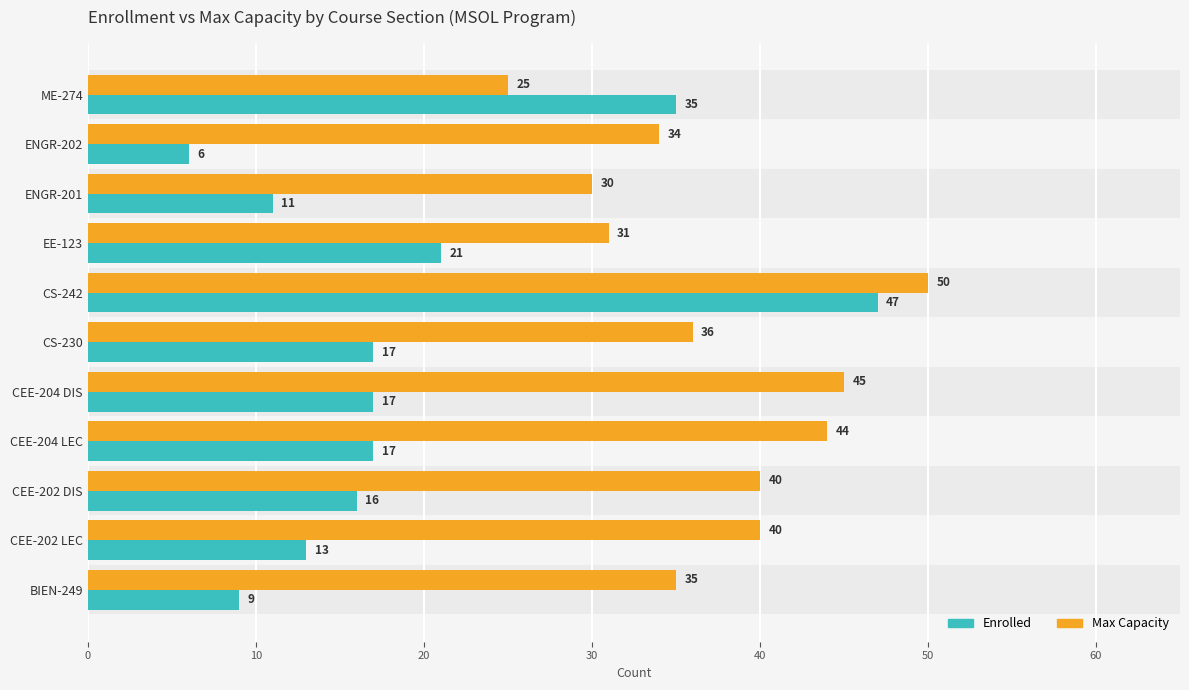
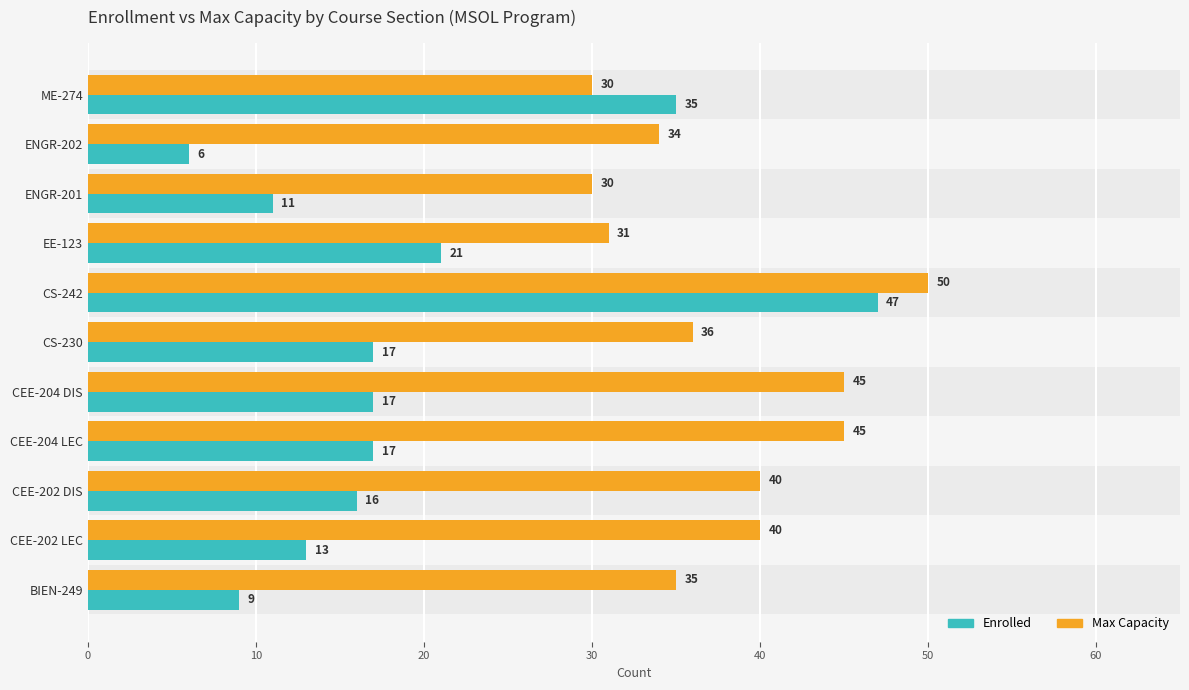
Max Capacity, ME-274: 25 -> 30
Max Capacity, CEE-204 LEC: 44 -> 45
